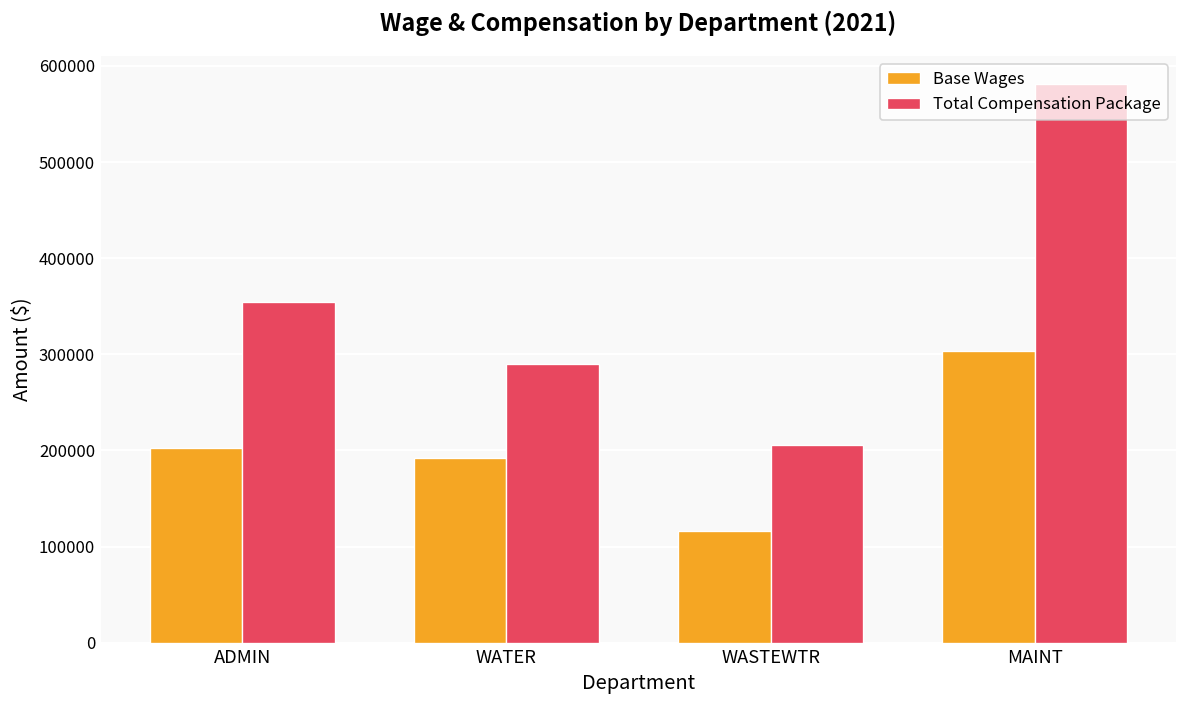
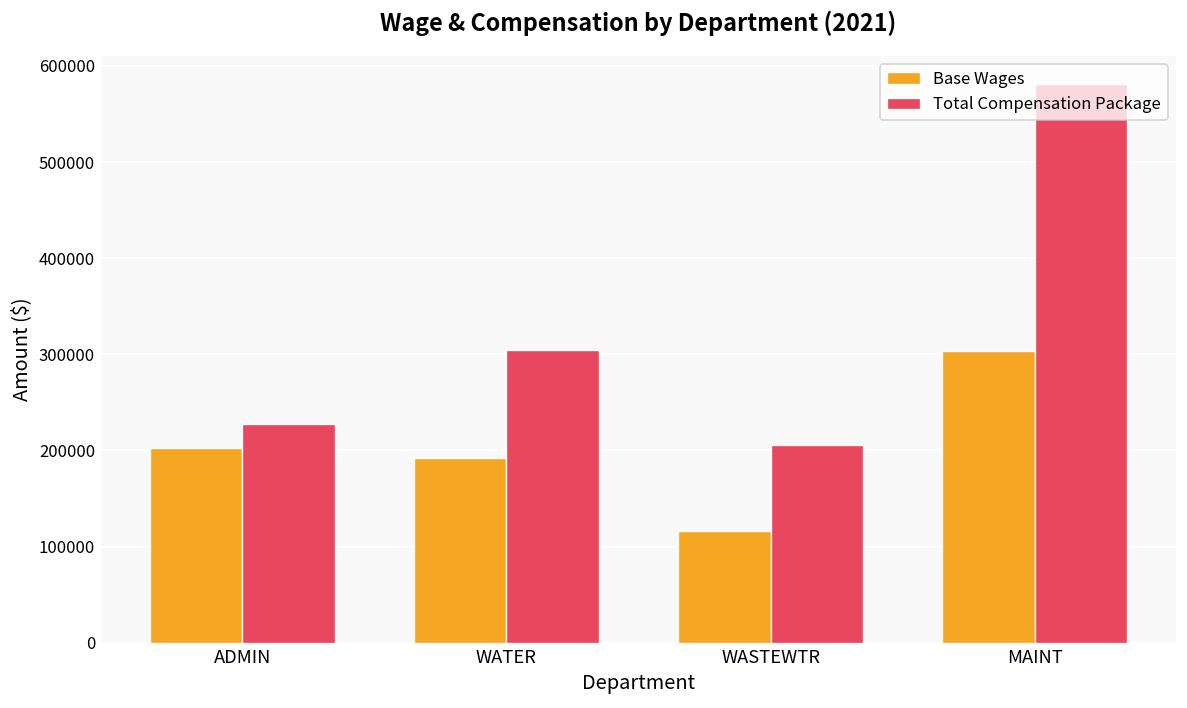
Total Compensation Package, ADMIN: 350000 -> 230000
Total Compensation Package, WATER: 290000 -> 300000
